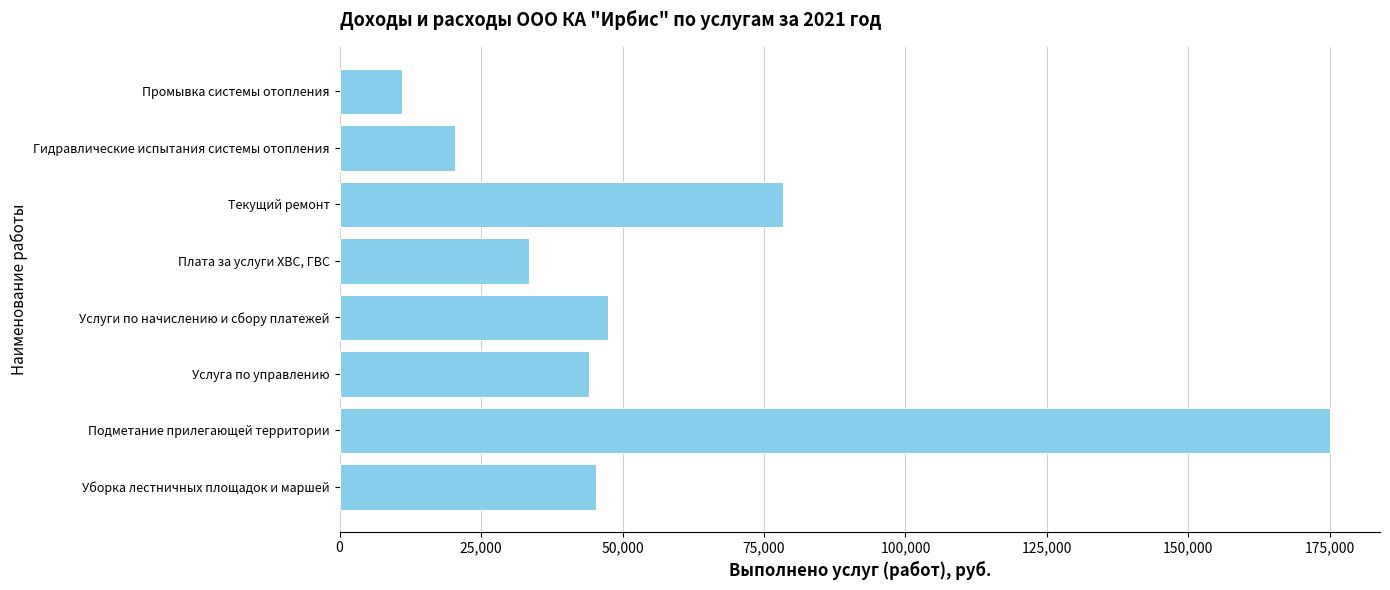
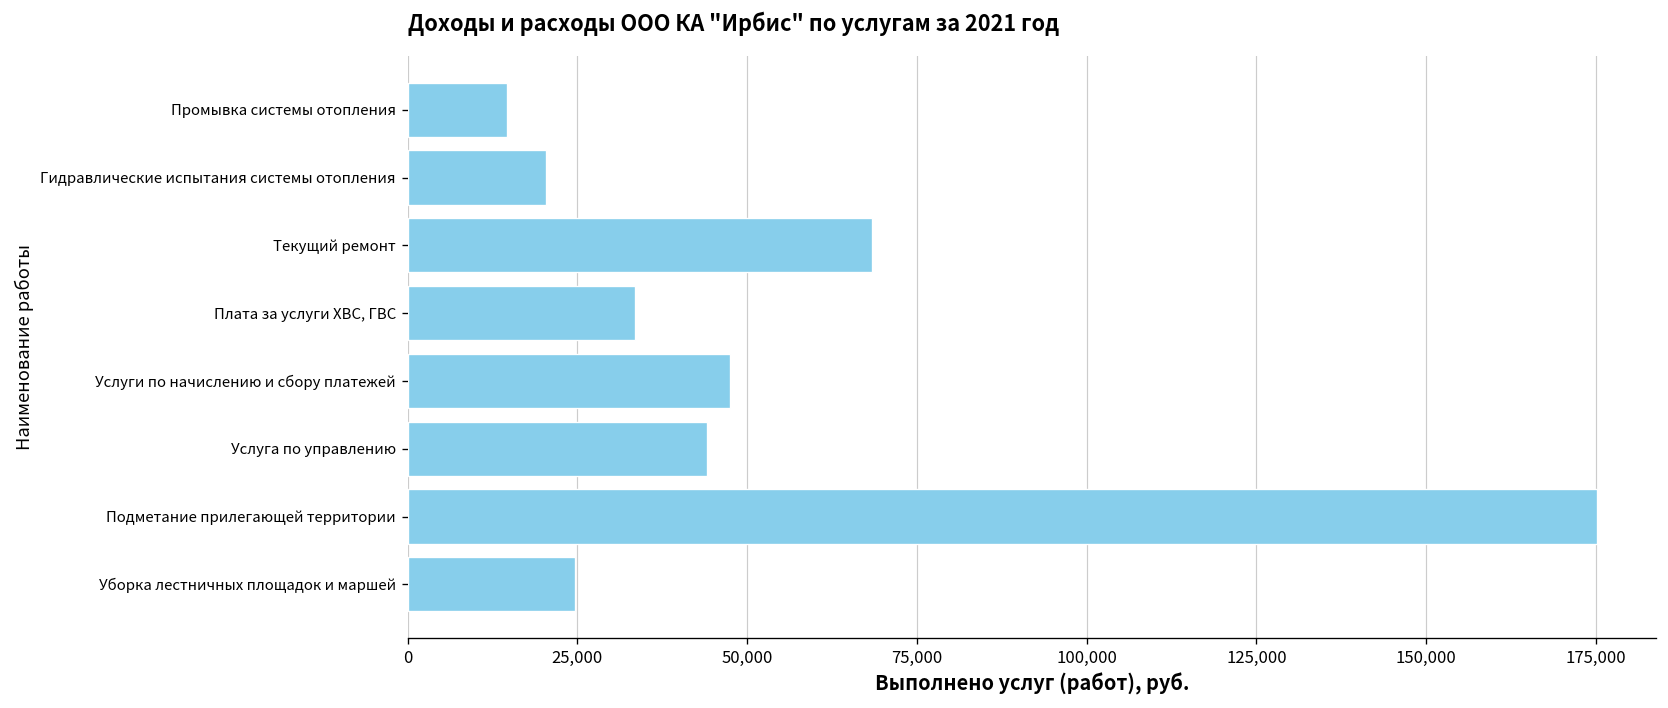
Промывка системы отопления: 11,000 -> 15,000
Текущий ремонт: 78,000 -> 68,000
Уборка лестничных площадок и маршей: 45,000 -> 25,000
